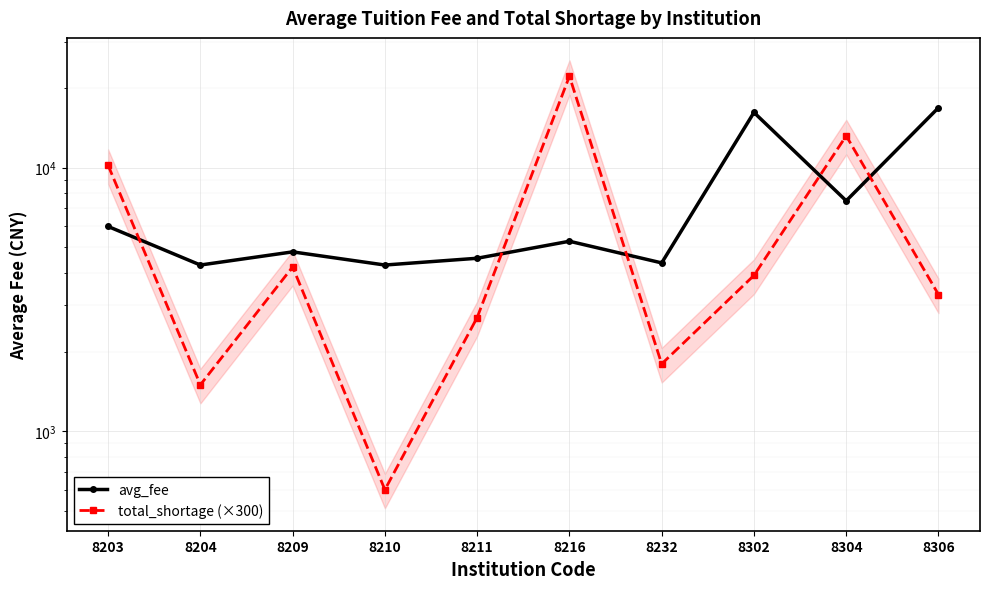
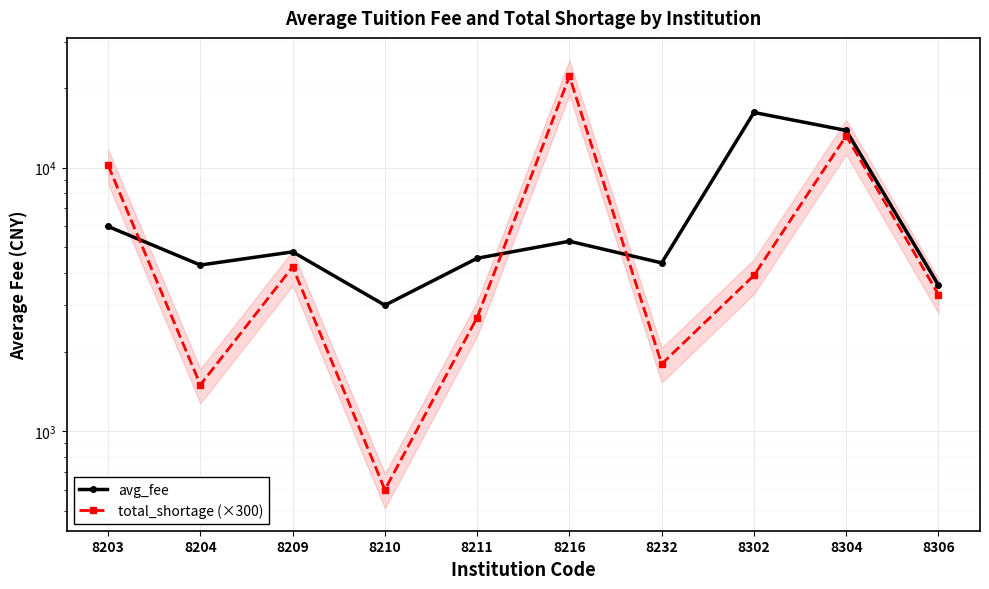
avg_fee, 8210: 4300 -> 3000
avg_fee, 8304: 7500 -> 14000
avg_fee, 8306: 17000 -> 3600
